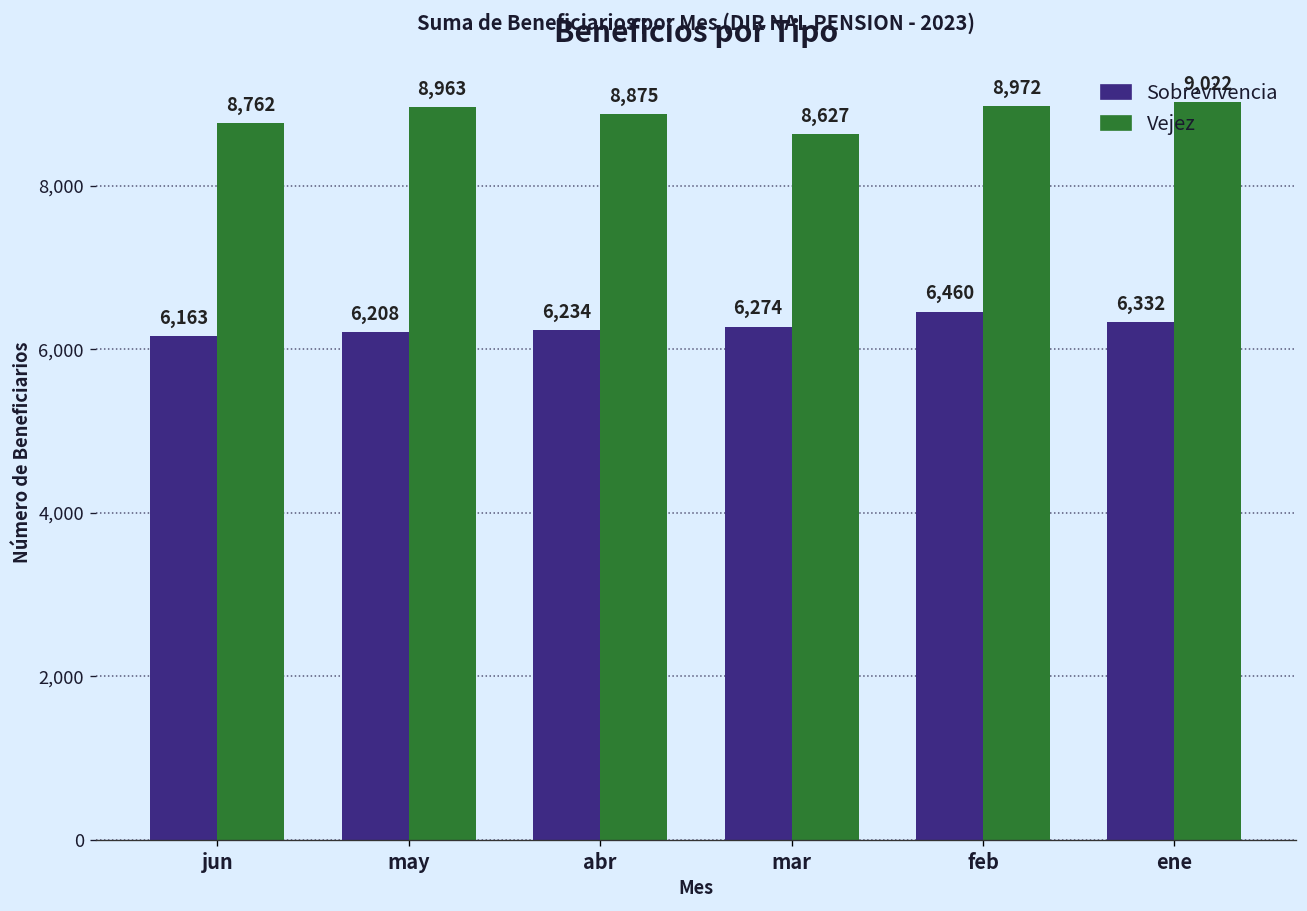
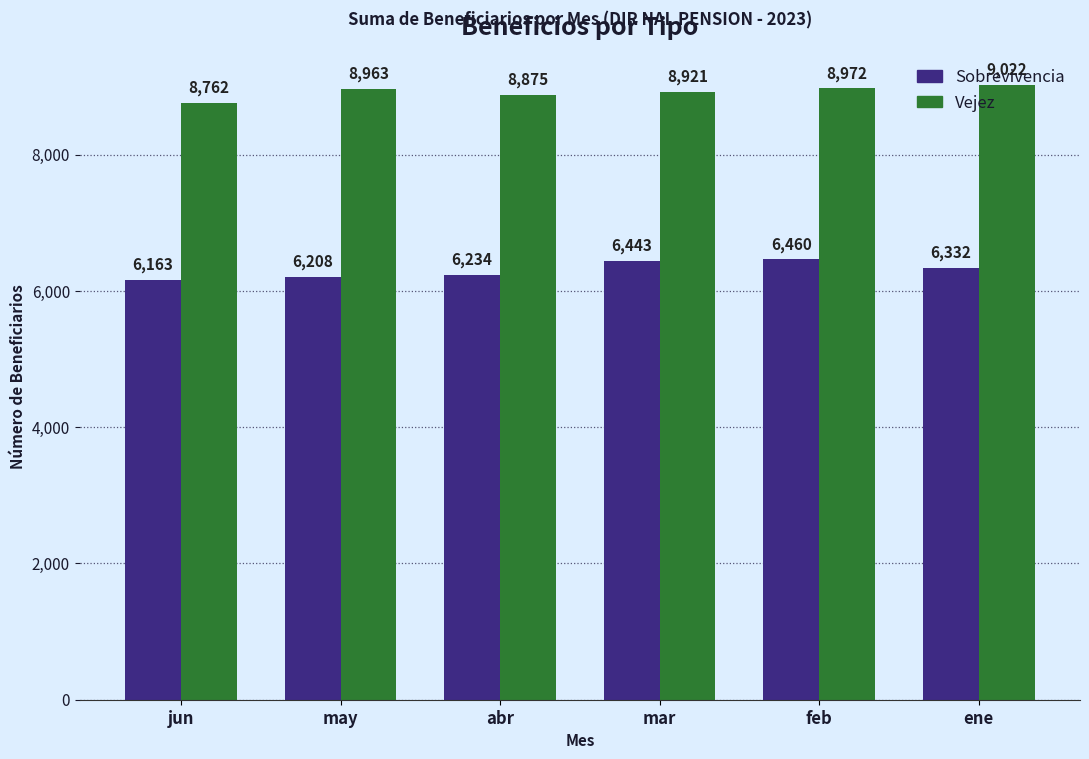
Sobrevivencia, mar: 6,274 -> 6,443
Vejez, mar: 8,627 -> 8,921
